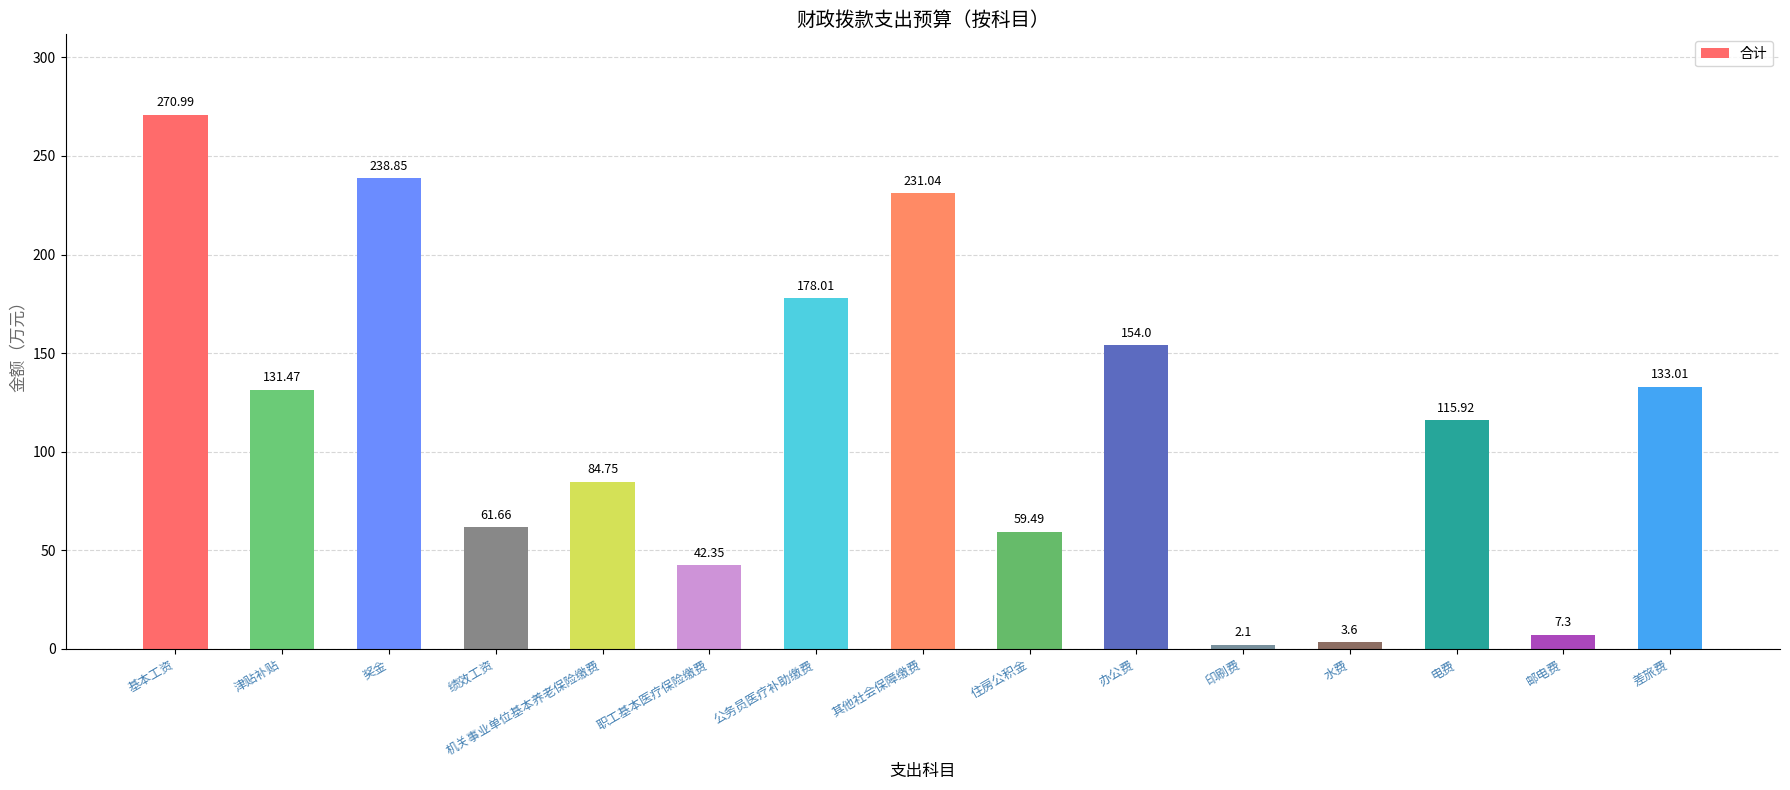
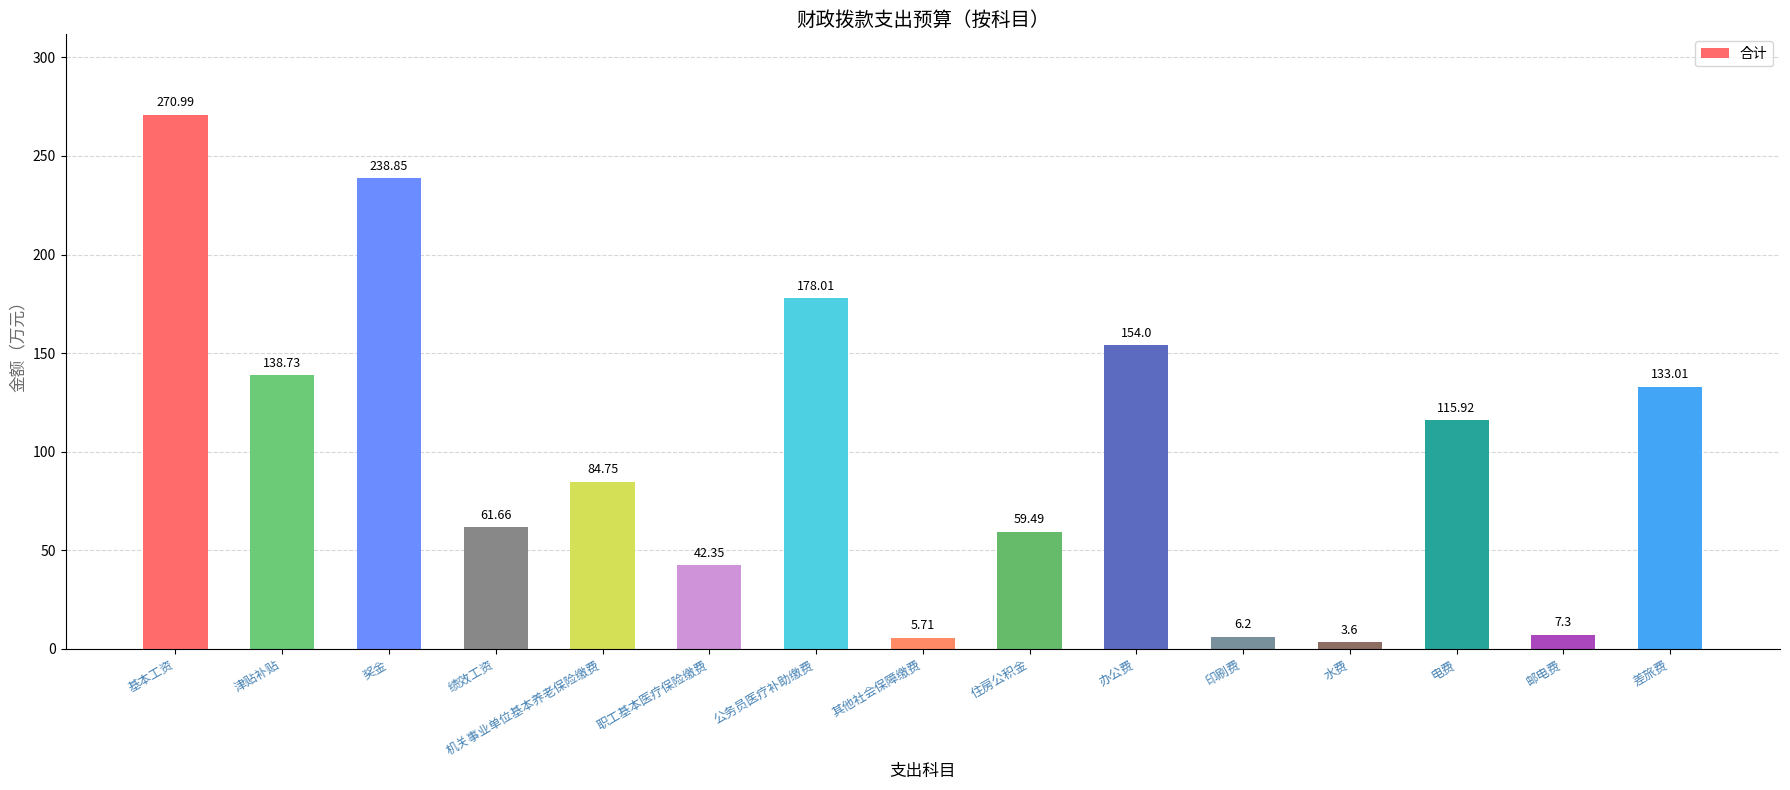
津贴补贴: 131.47 -> 138.73
其他社会保障缴费: 231.04 -> 5.71
印刷费: 2.1 -> 6.2
